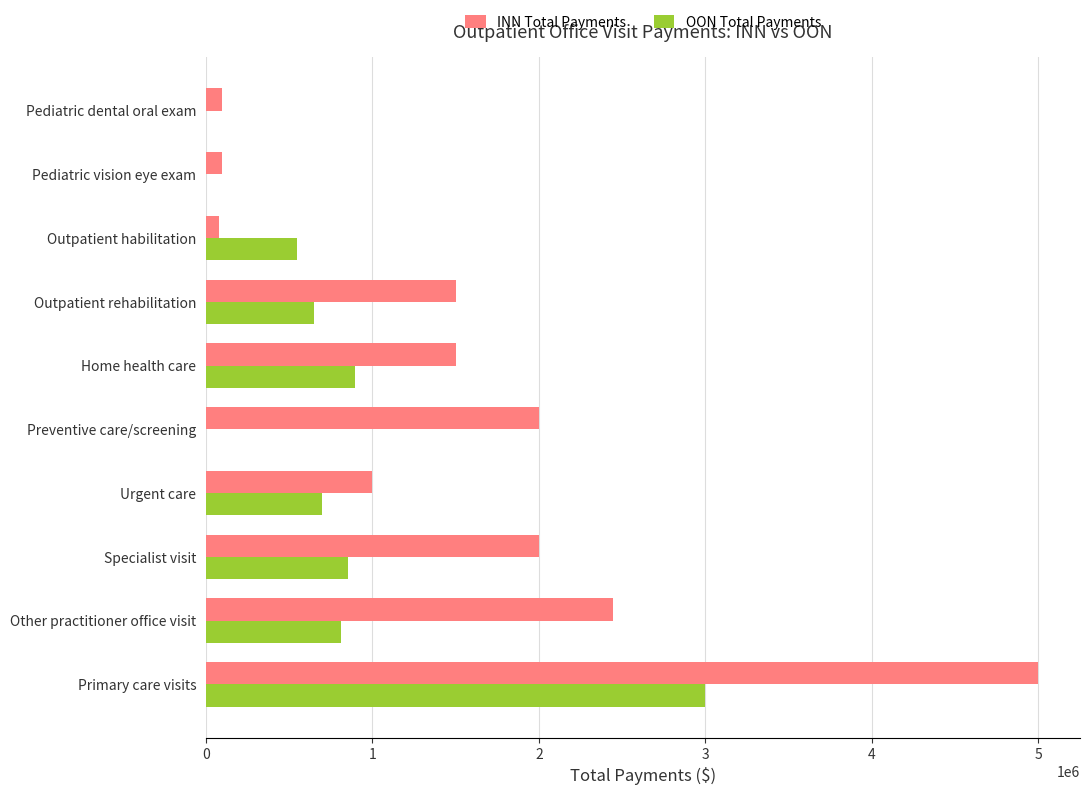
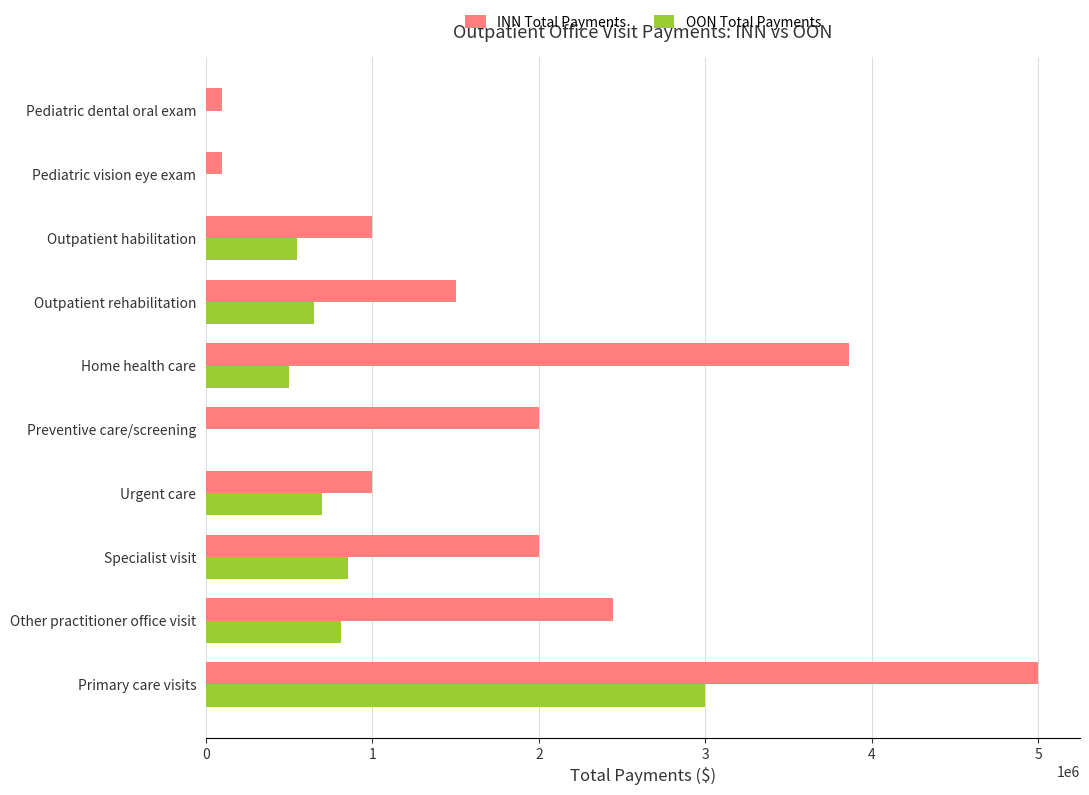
INN Total Payments, Outpatient habilitation: 80000 -> 1000000
INN Total Payments, Home health care: 1500000 -> 3860000
OON Total Payments, Home health care: 900000 -> 500000
